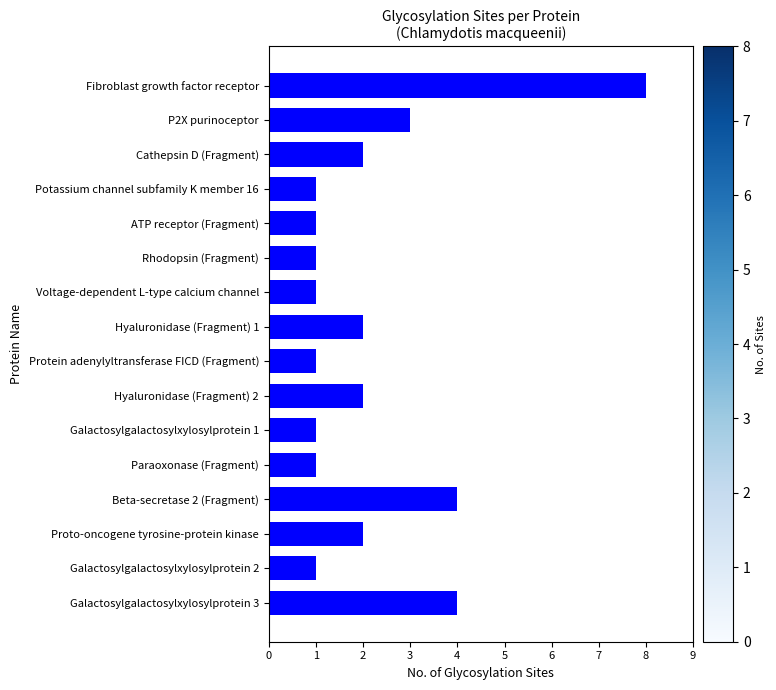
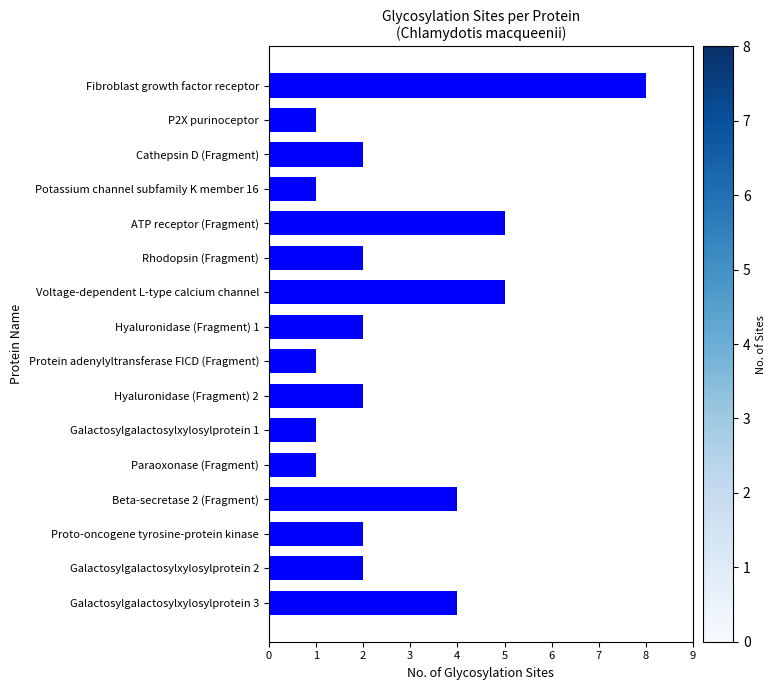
P2X purinoceptor: 3 -> 1
ATP receptor (Fragment): 1 -> 5
Rhodopsin (Fragment): 1 -> 2
Voltage-dependent L-type calcium channel: 1 -> 5
Galactosylgalactosylxylosylprotein 2: 1 -> 2
